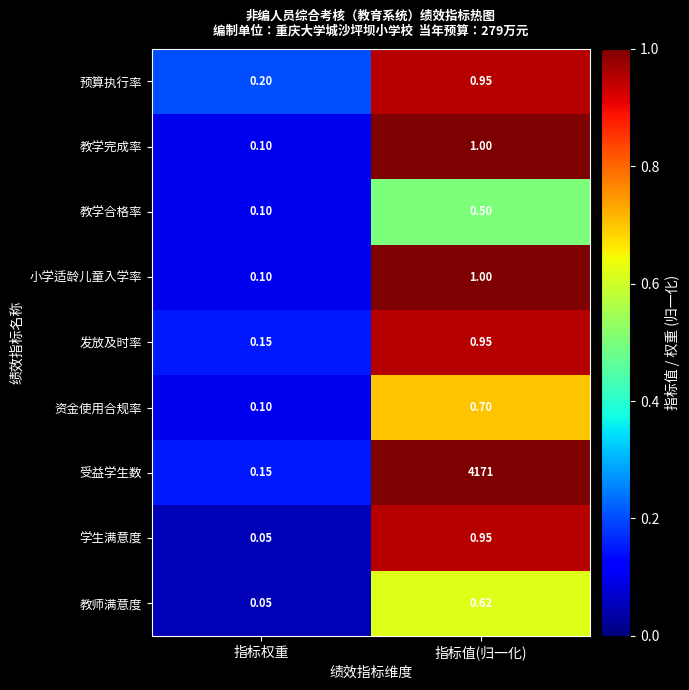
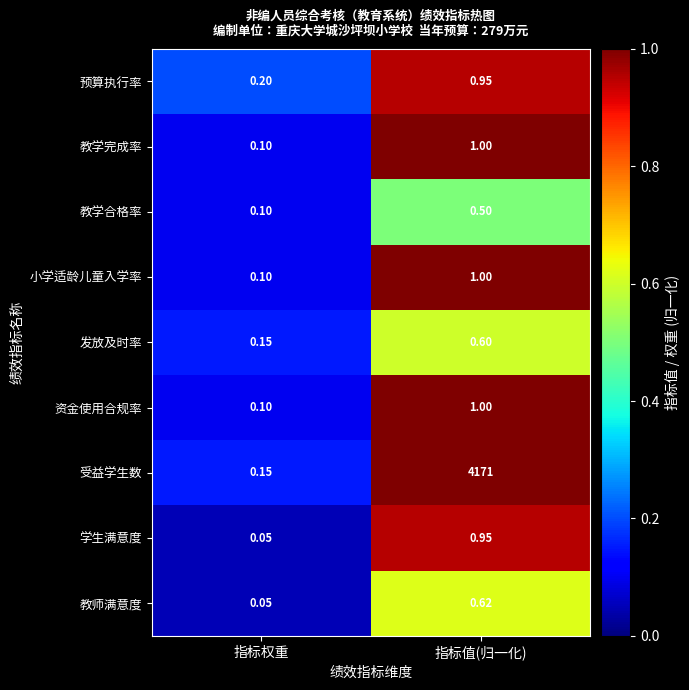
发放及时率, 指标值(归一化): 0.95 -> 0.60
资金使用合规率, 指标值(归一化): 0.70 -> 1.00
